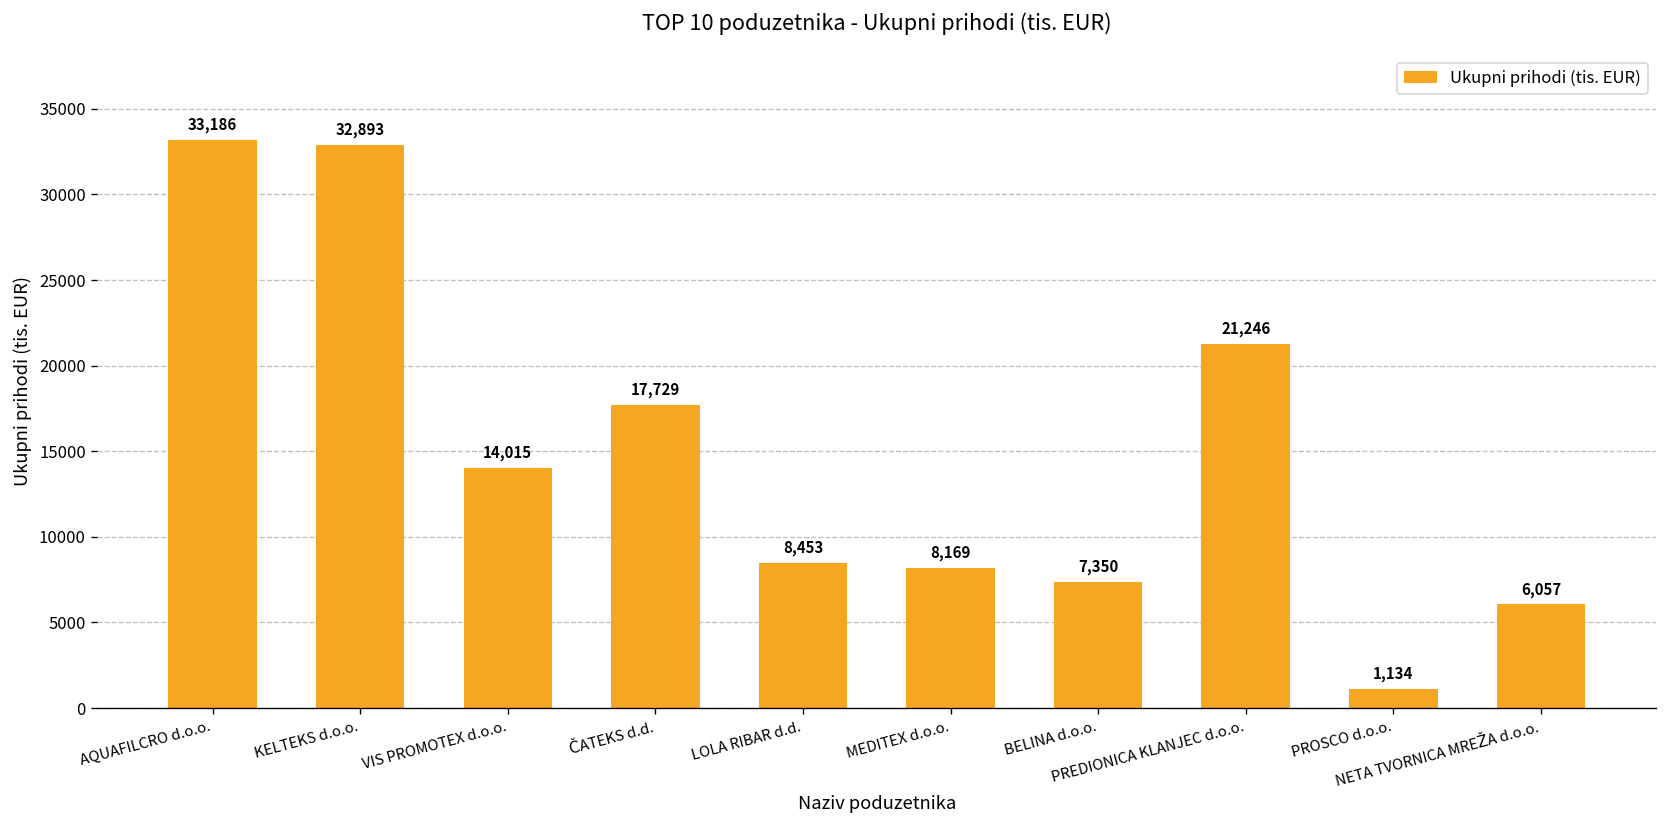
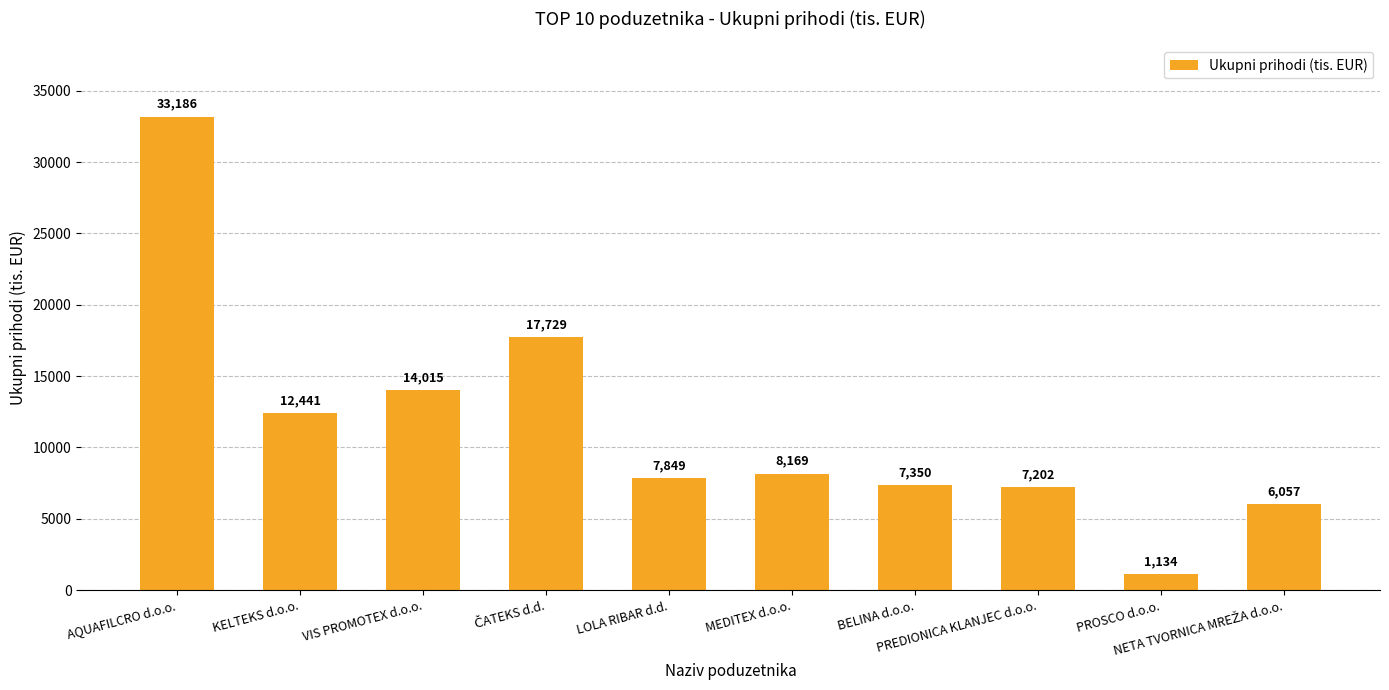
KELTEKS d.o.o.: 32,893 -> 12,441
LOLA RIBAR d.d.: 8,453 -> 7,849
PREDIONICA KLANJEC d.o.o.: 21,246 -> 7,202
